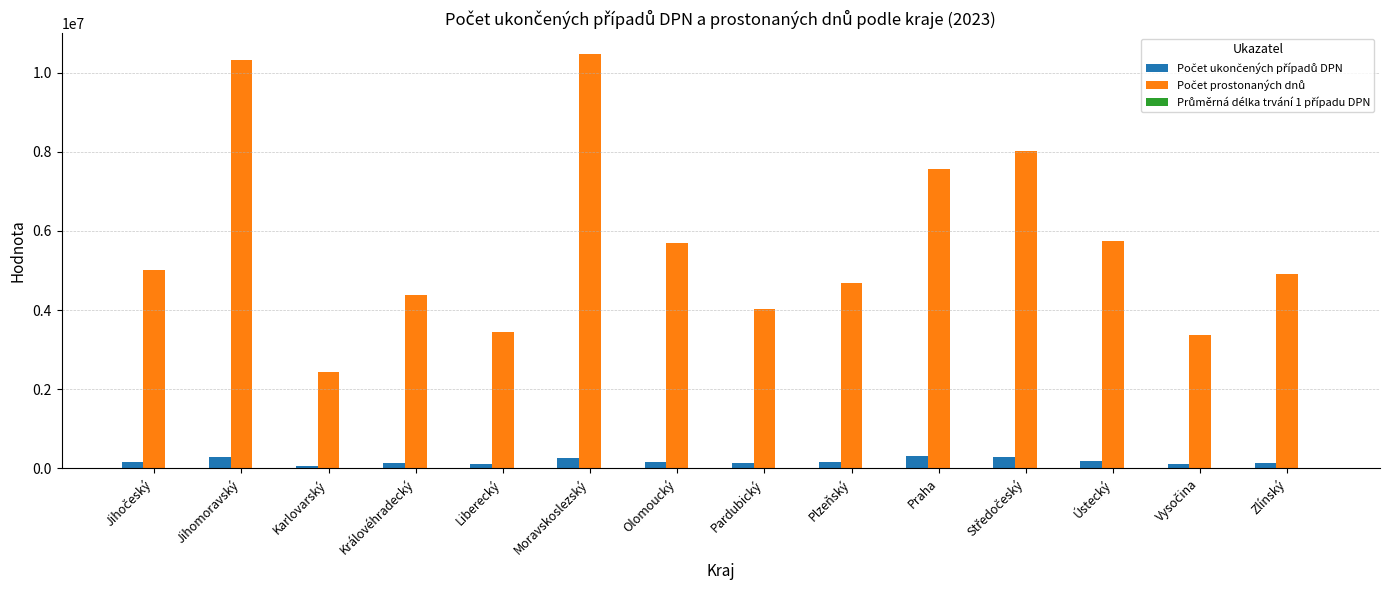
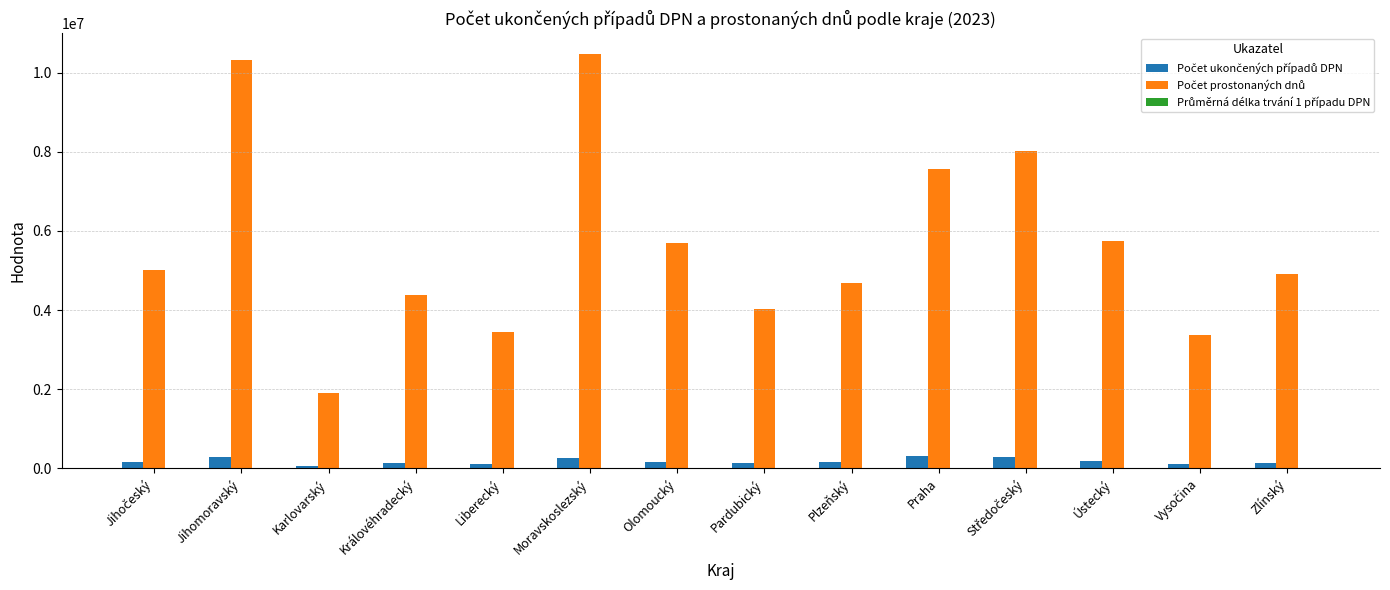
Počet prostonaných dnů, Karlovarský: 2400000 -> 1900000
